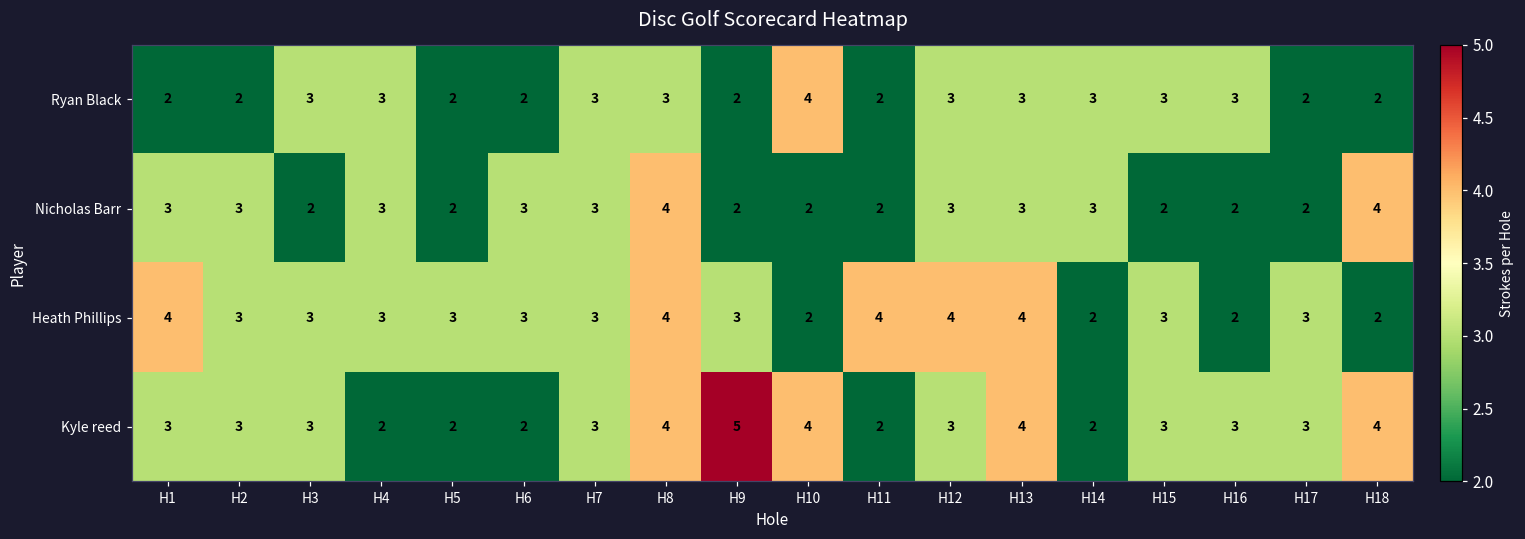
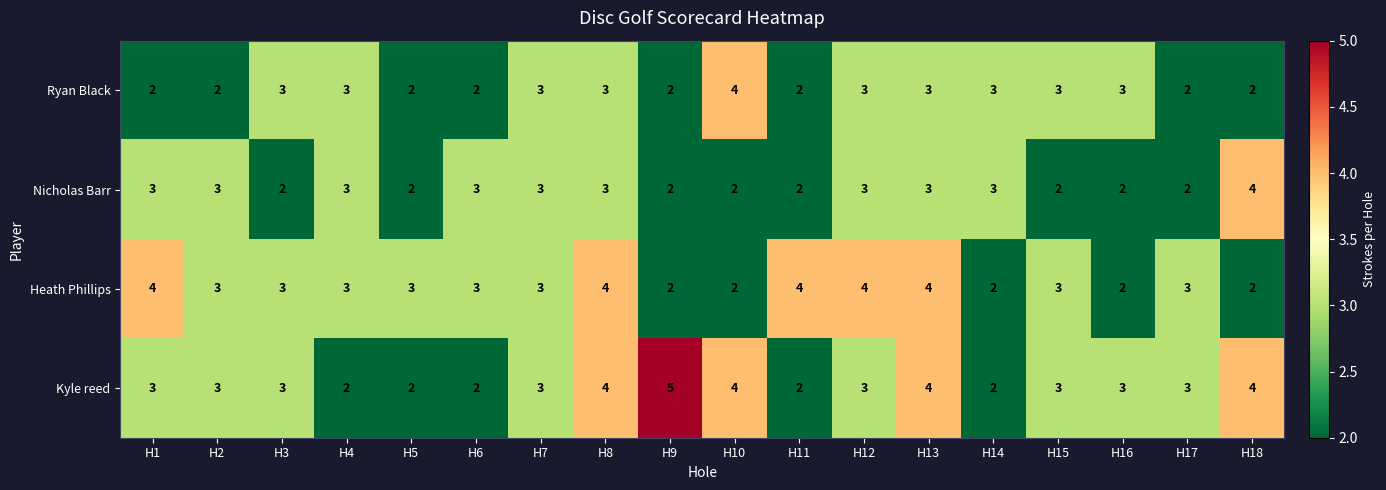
Nicholas Barr, H8: 4 -> 3
Heath Phillips, H9: 3 -> 2
